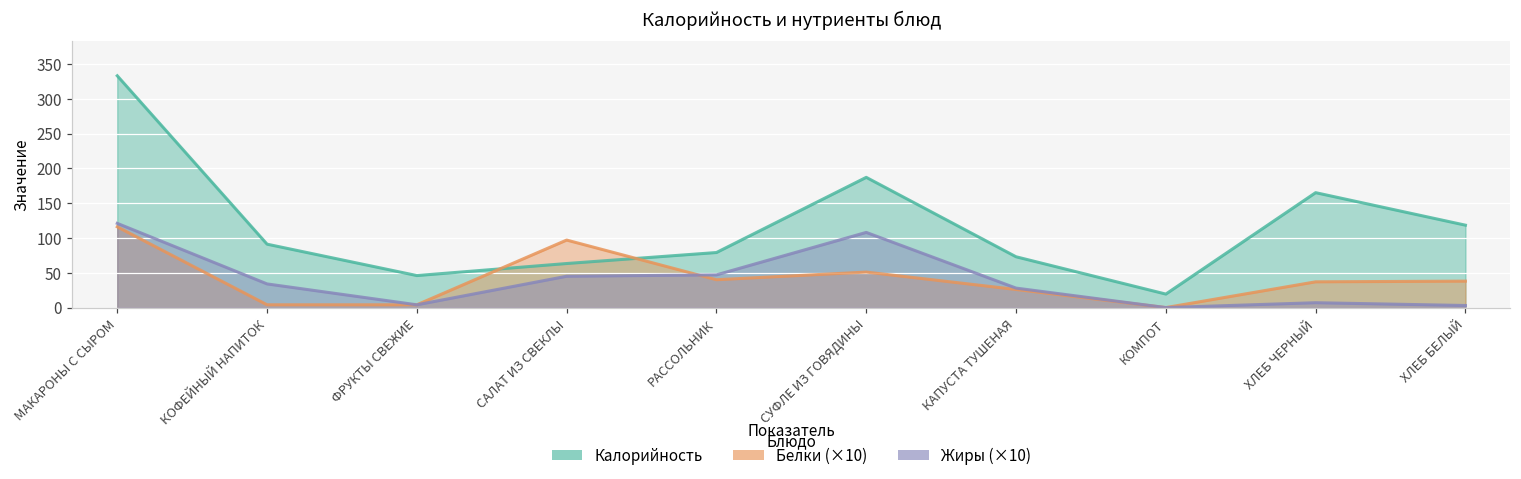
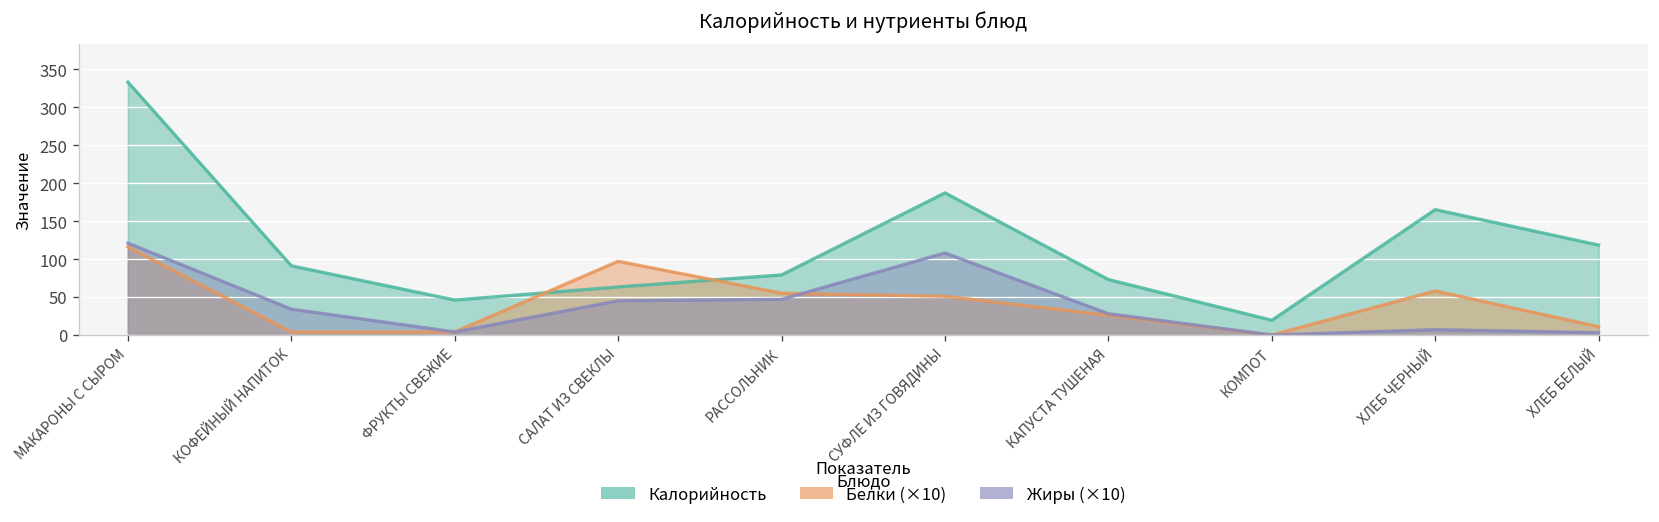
Белки (×10), РАССОЛЬНИК: 40 -> 60
Белки (×10), ХЛЕБ ЧЕРНЫЙ: 40 -> 60
Белки (×10), ХЛЕБ БЕЛЫЙ: 40 -> 10
